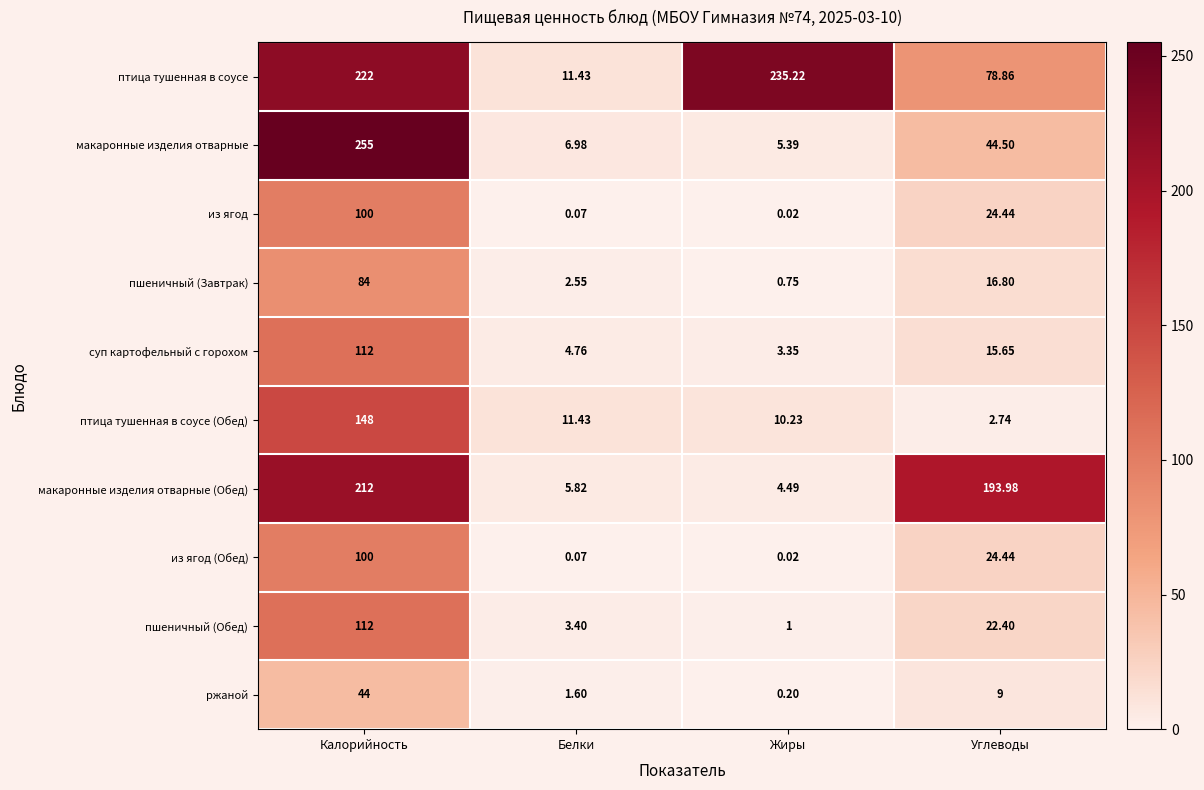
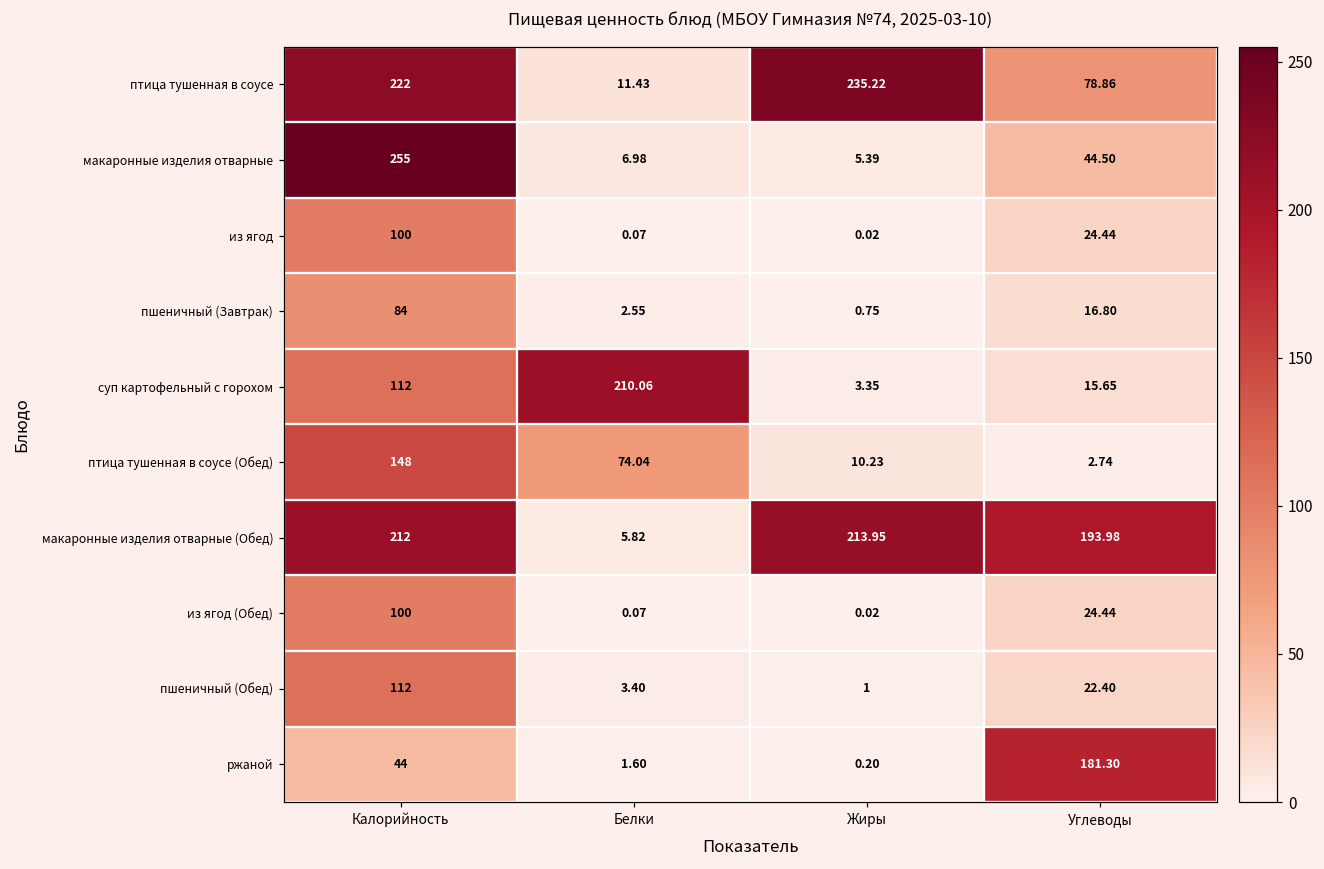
суп картофельный с горохом, Белки: 4.76 -> 210.06
птица тушенная в соусе (Обед), Белки: 11.43 -> 74.04
макаронные изделия отварные (Обед), Жиры: 4.49 -> 213.95
ржаной, Углеводы: 9 -> 181.30
